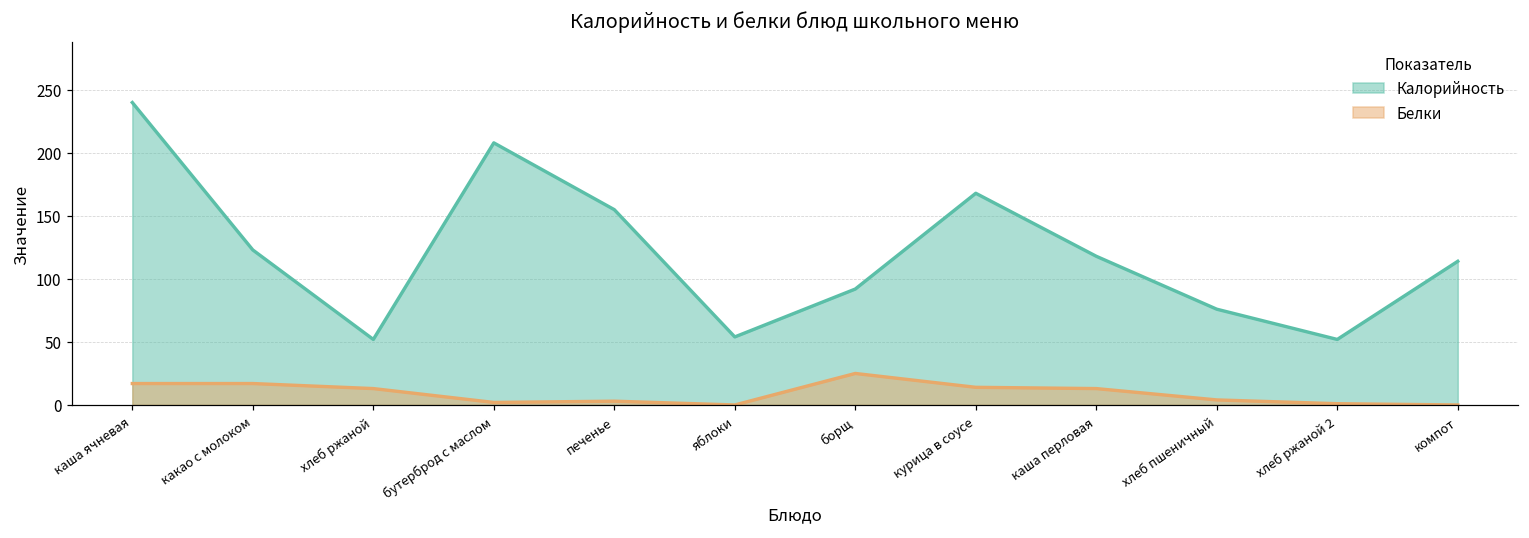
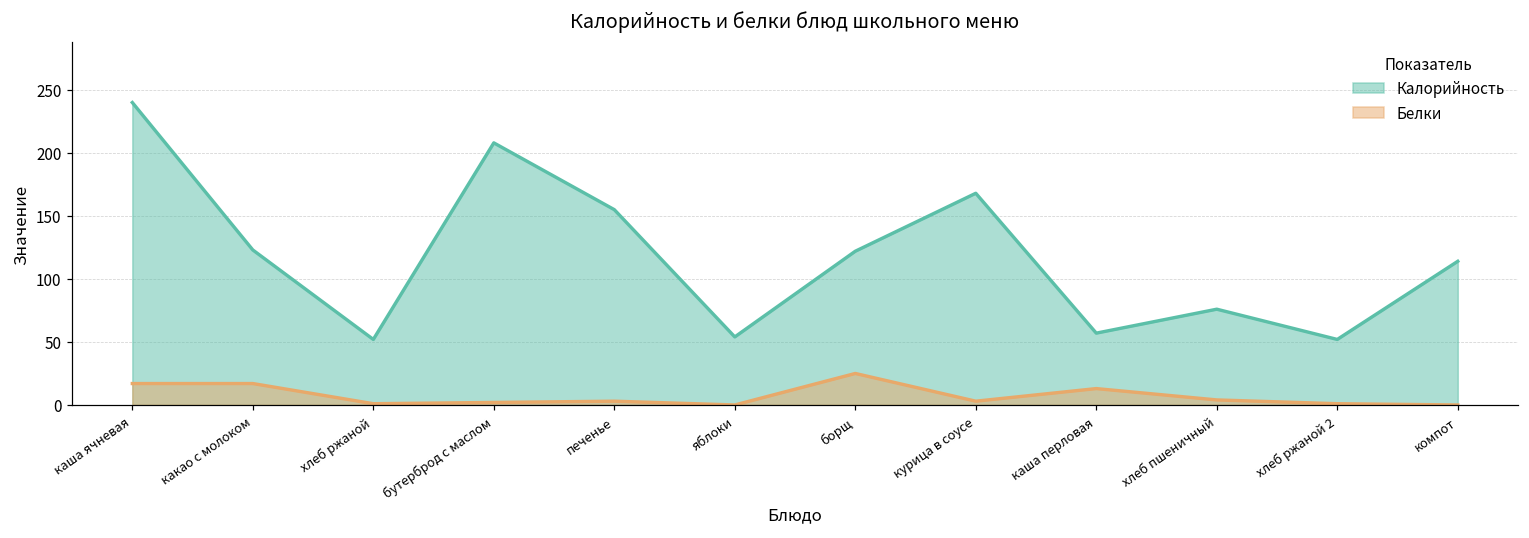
Белки, хлеб ржаной: 13 -> 1
Калорийность, борщ: 92 -> 122
Белки, курица в соусе: 14 -> 3
Калорийность, каша перловая: 118 -> 57
